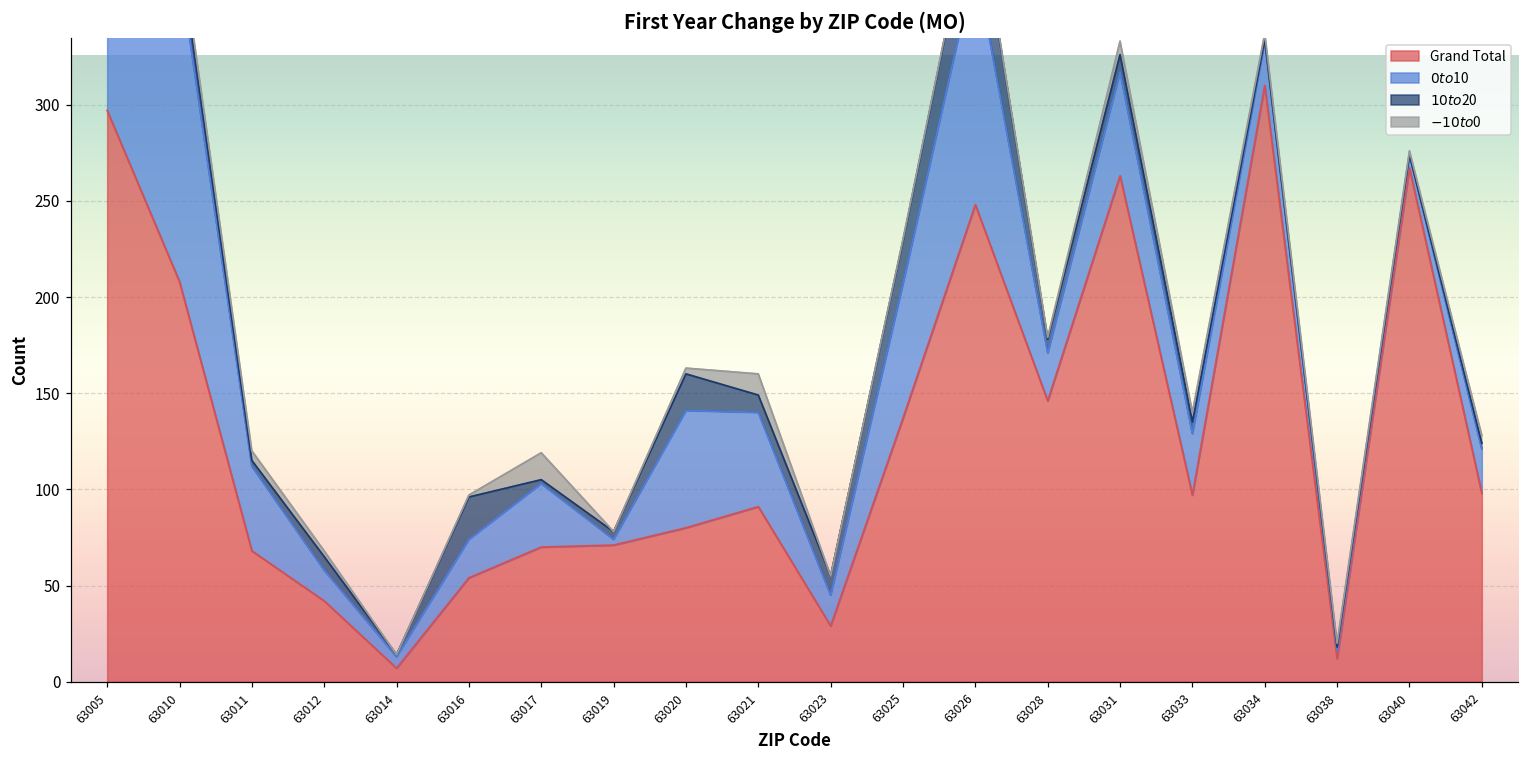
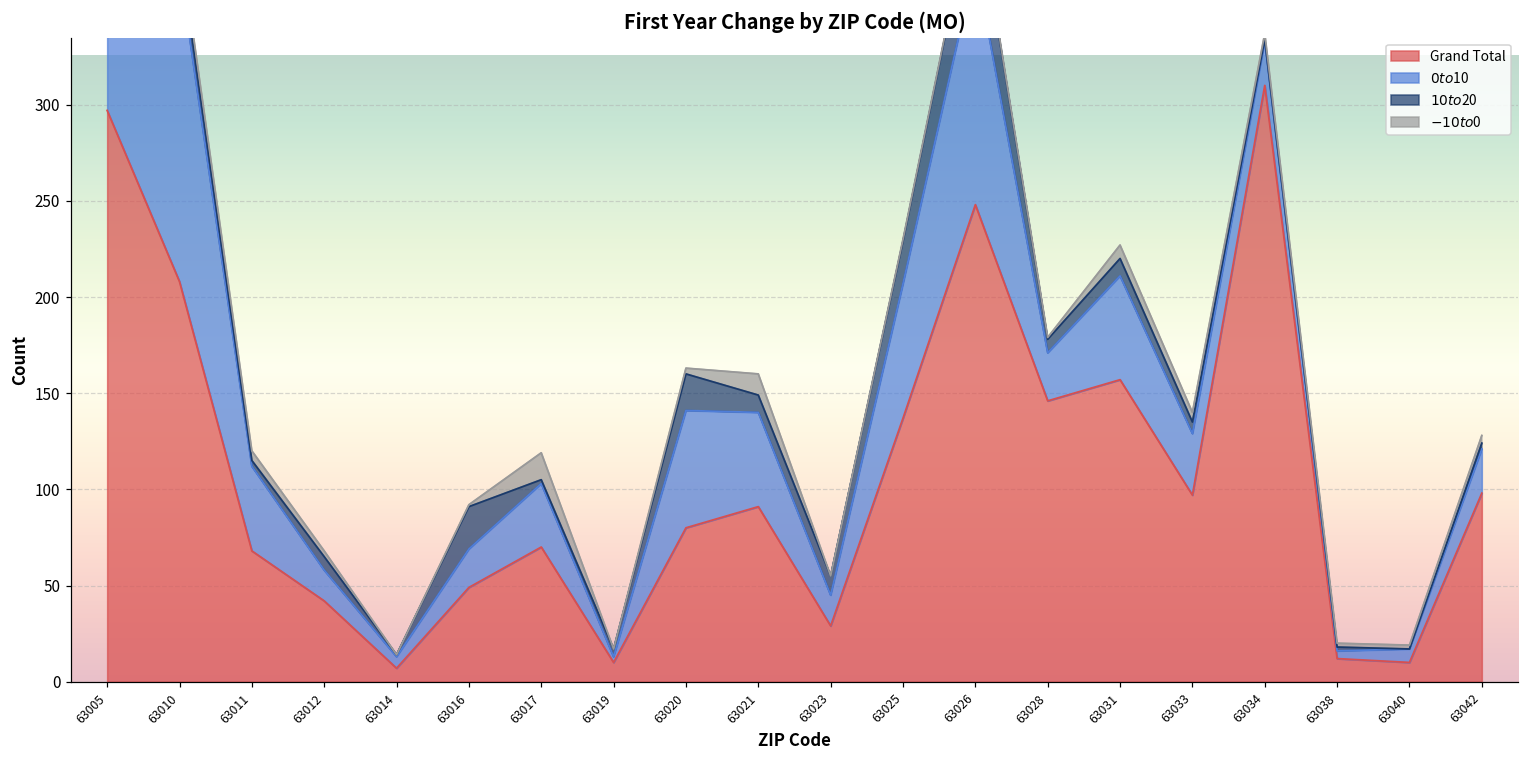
Grand Total, 63016: 54 -> 49
Grand Total, 63019: 71 -> 10
Grand Total, 63031: 263 -> 157
Grand Total, 63040: 267 -> 10
